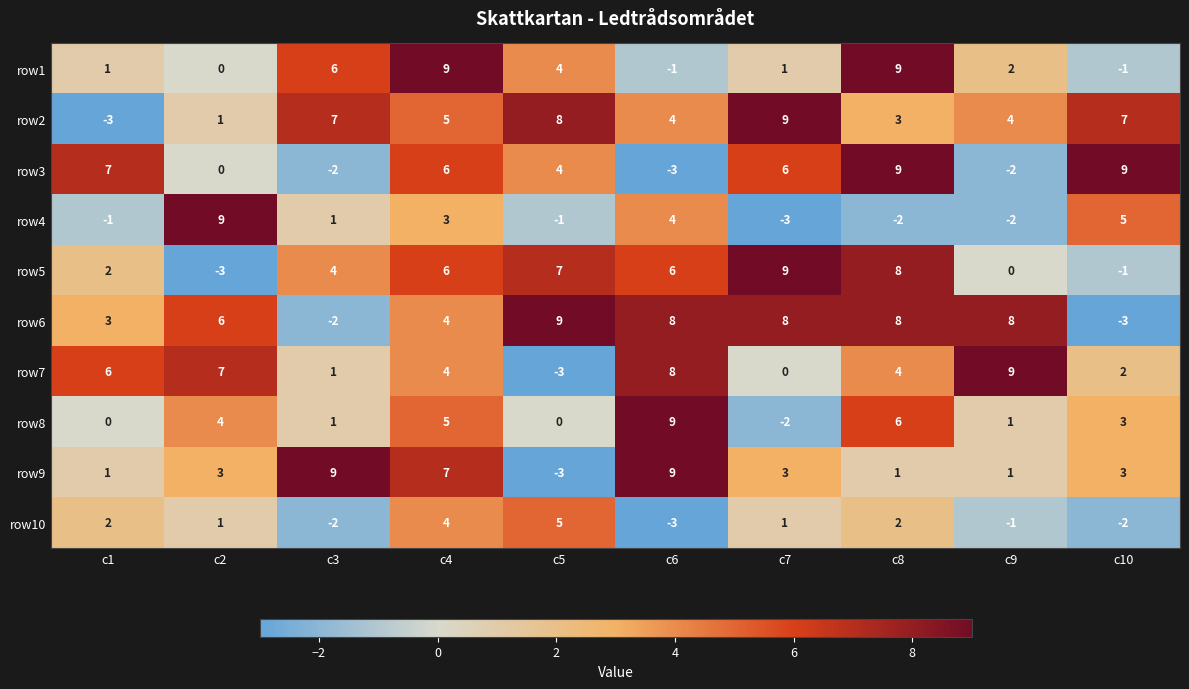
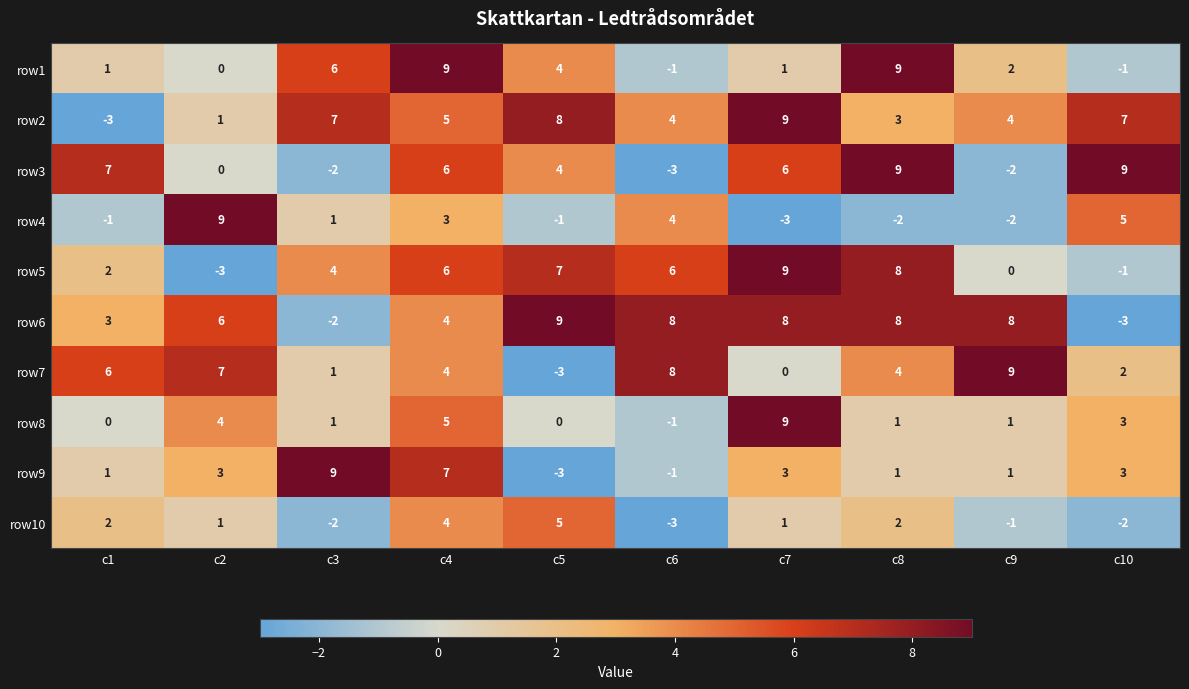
row8, c6: 9 -> -1
row8, c7: -2 -> 9
row8, c8: 6 -> 1
row9, c6: 9 -> -1
